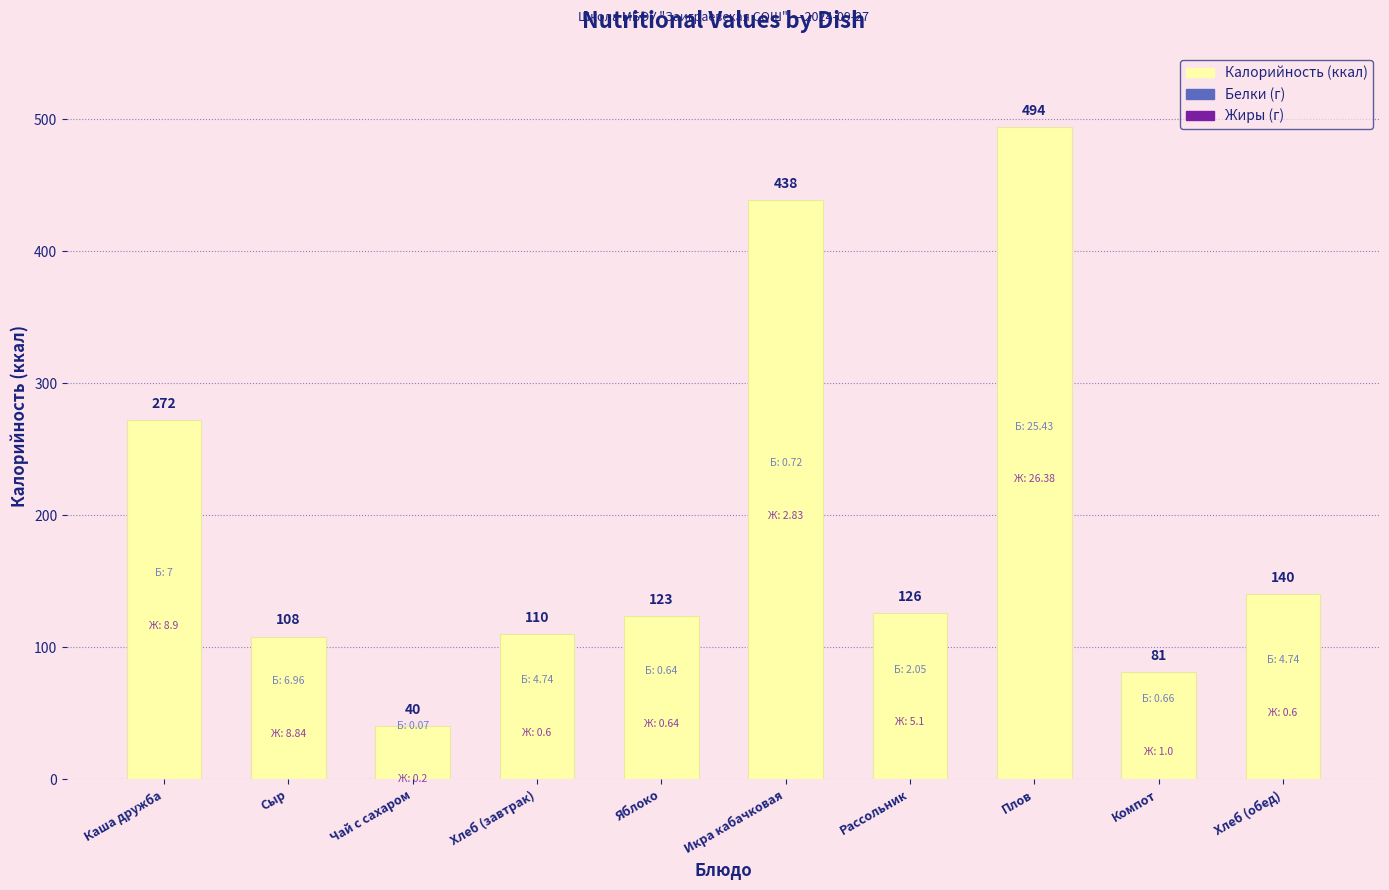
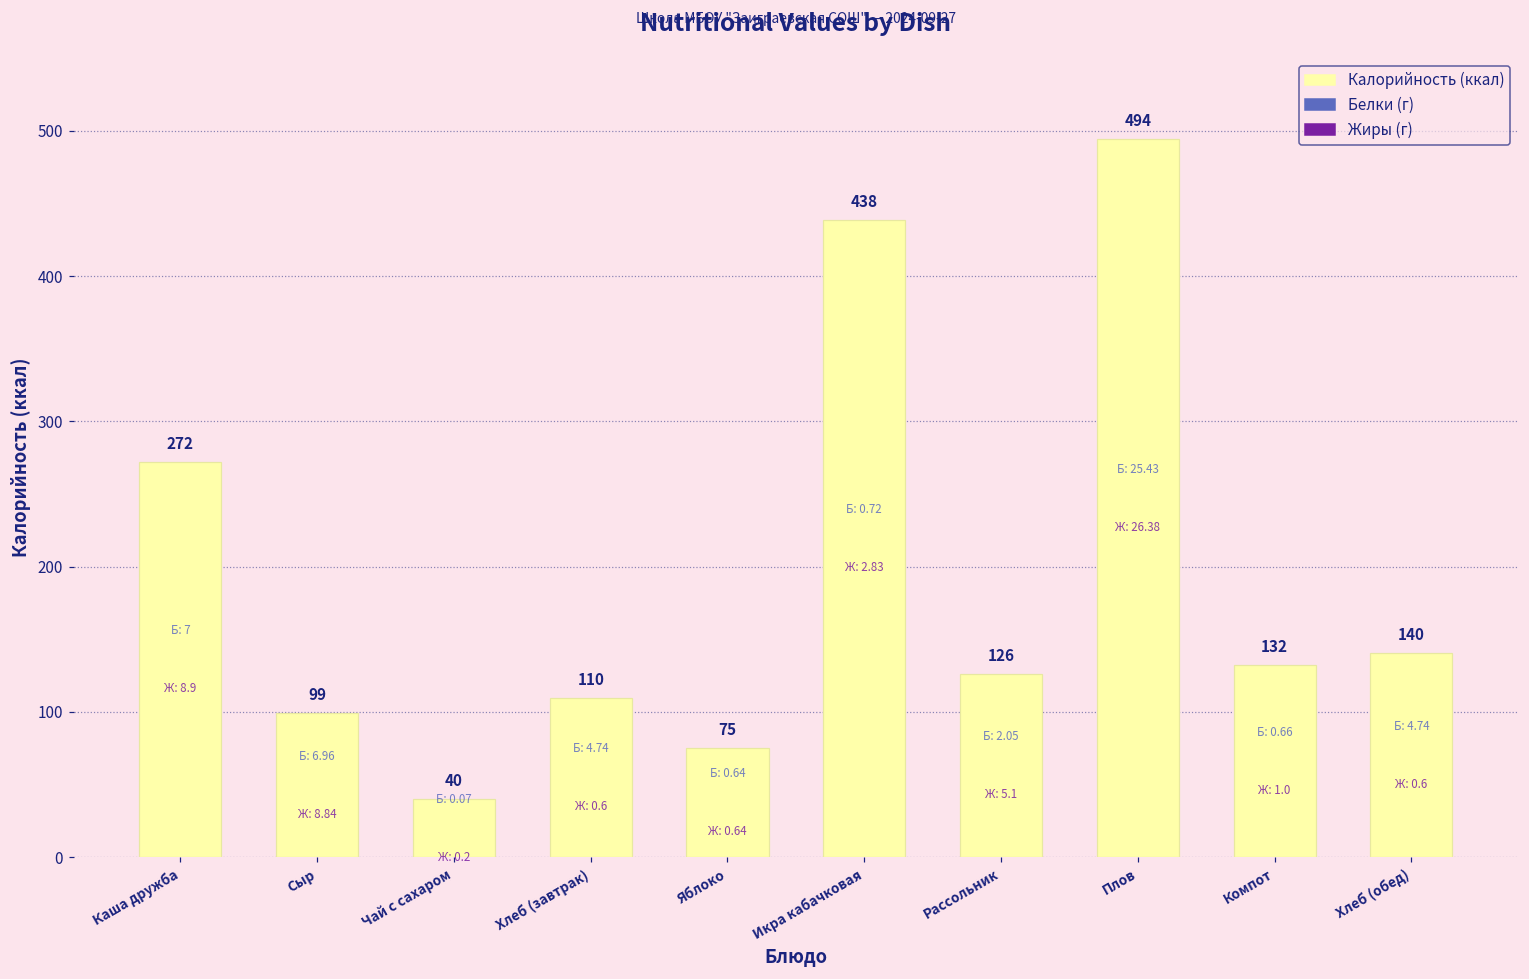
Сыр: 108 -> 99
Яблоко: 123 -> 75
Компот: 81 -> 132
